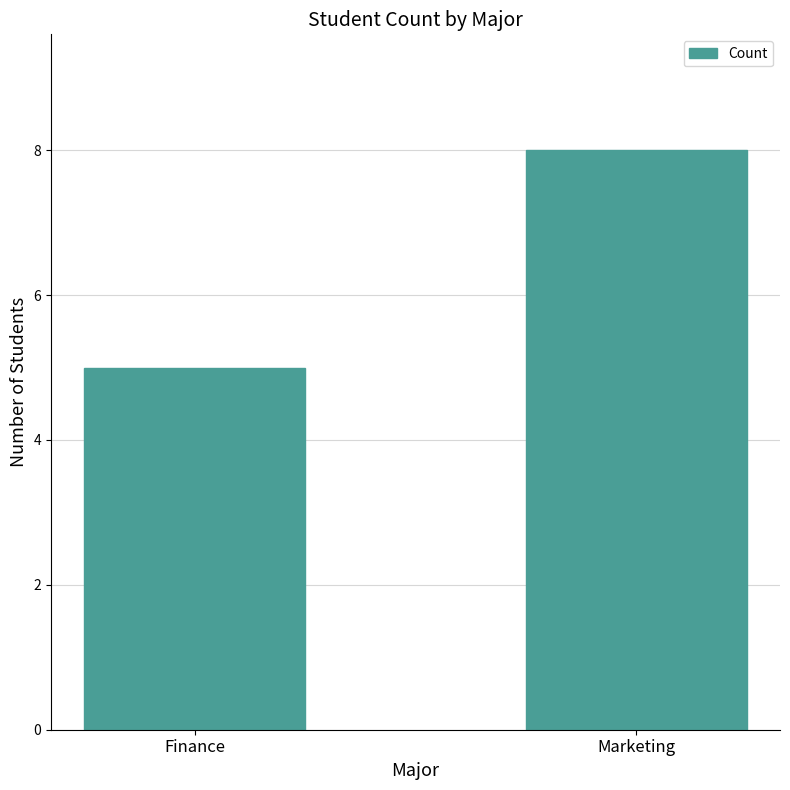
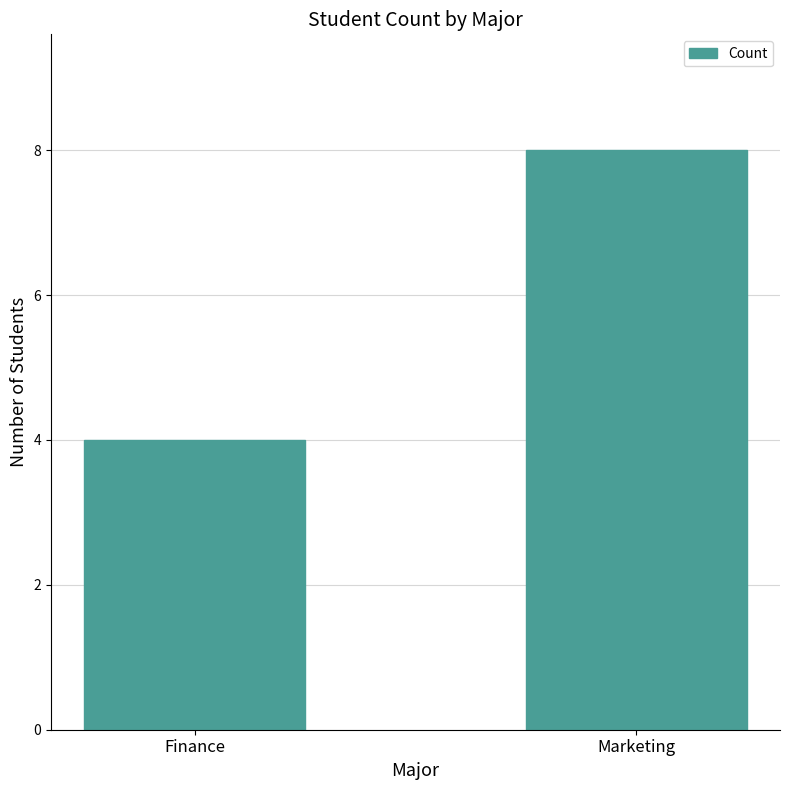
Finance: 5 -> 4
